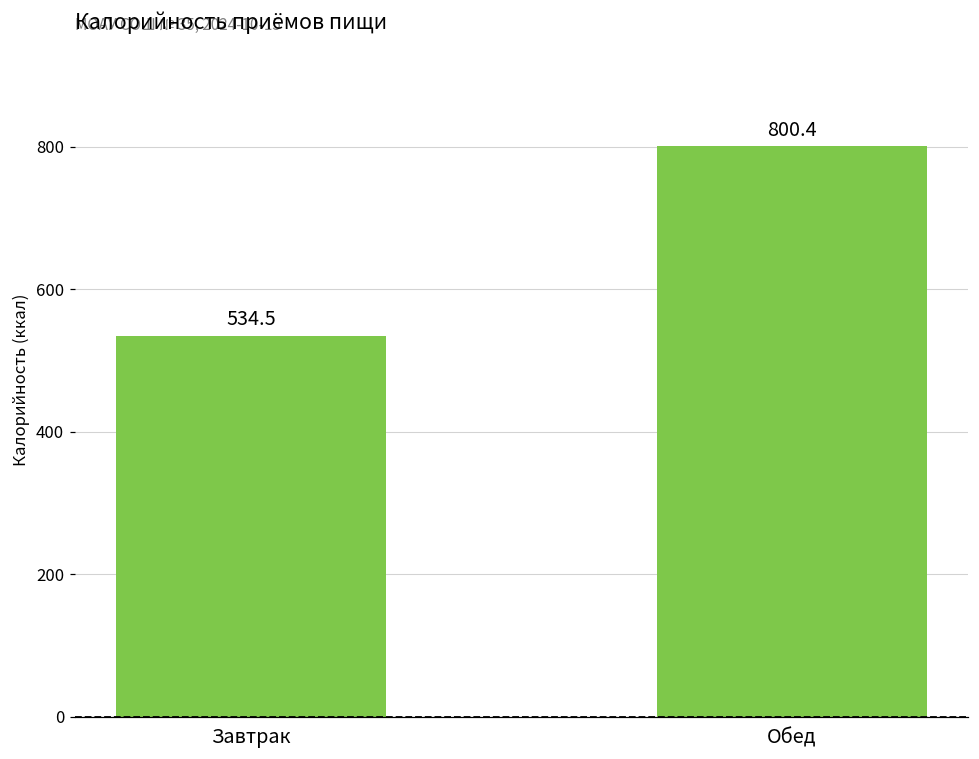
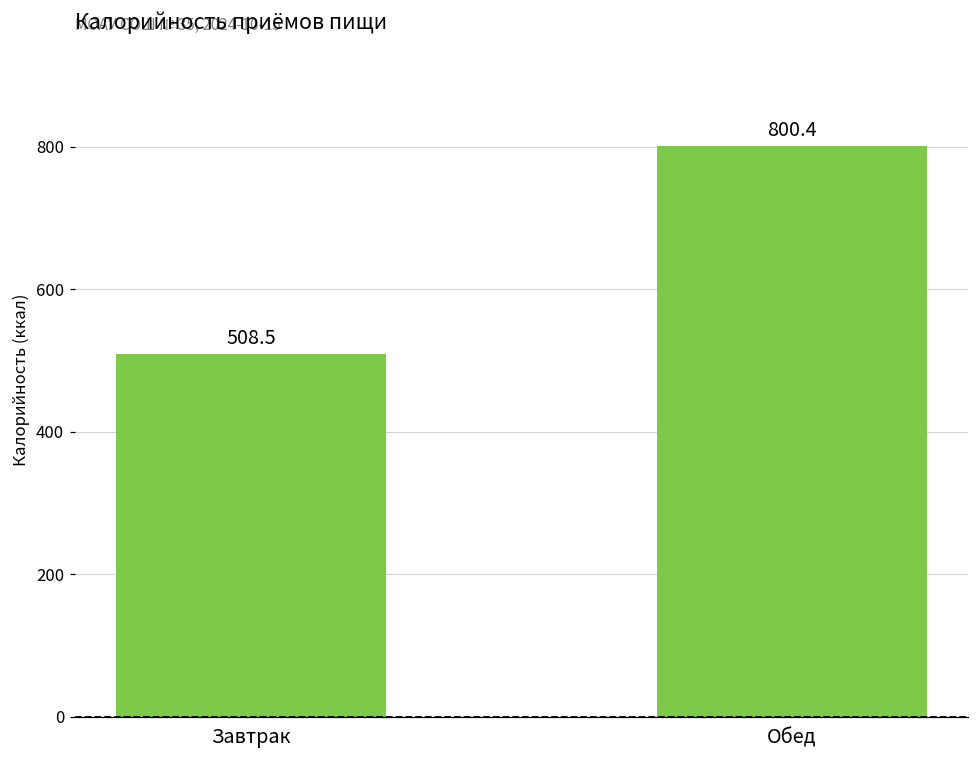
Завтрак: 534.5 -> 508.5
